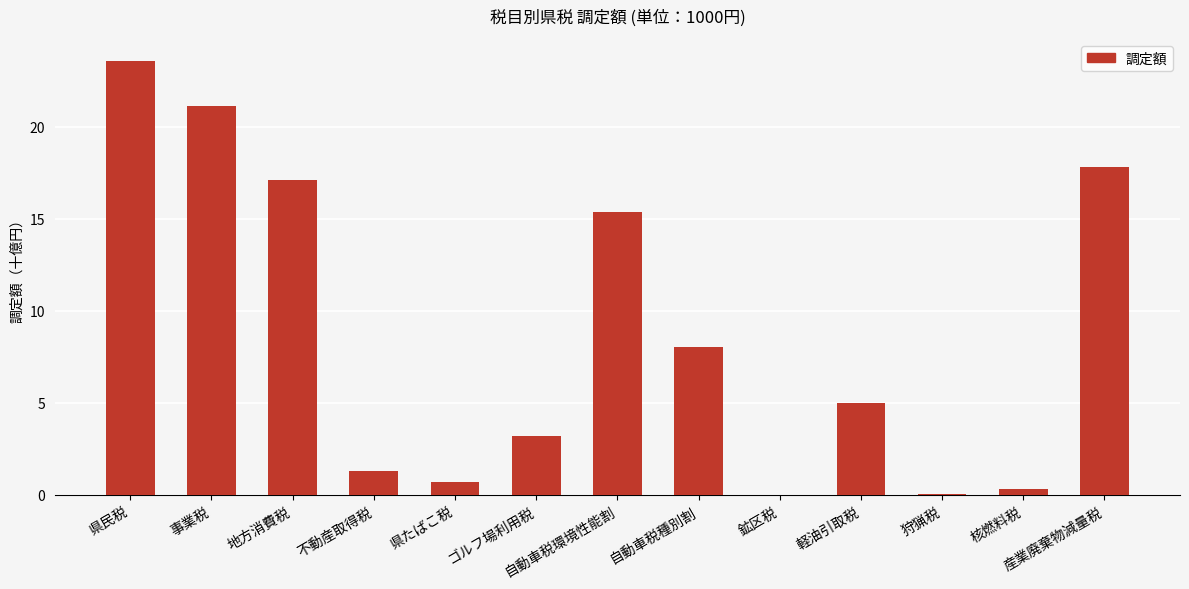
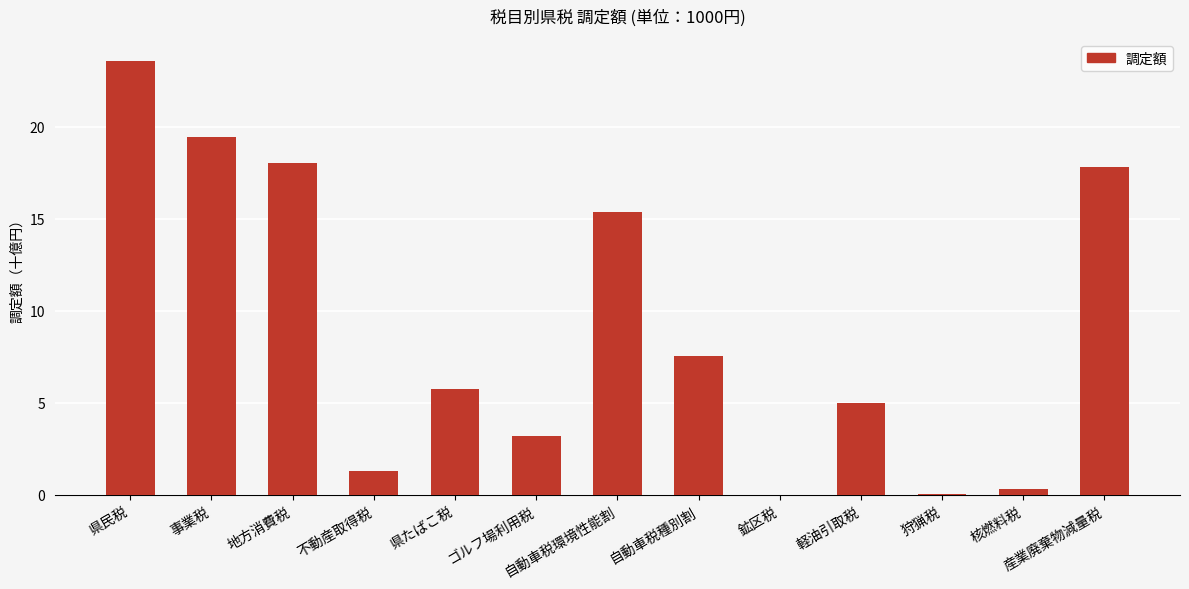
事業税: 21.1 -> 19.4
地方消費税: 17.1 -> 18.0
県たばこ税: 0.7 -> 5.7
自動車税種別割: 8.0 -> 7.5
